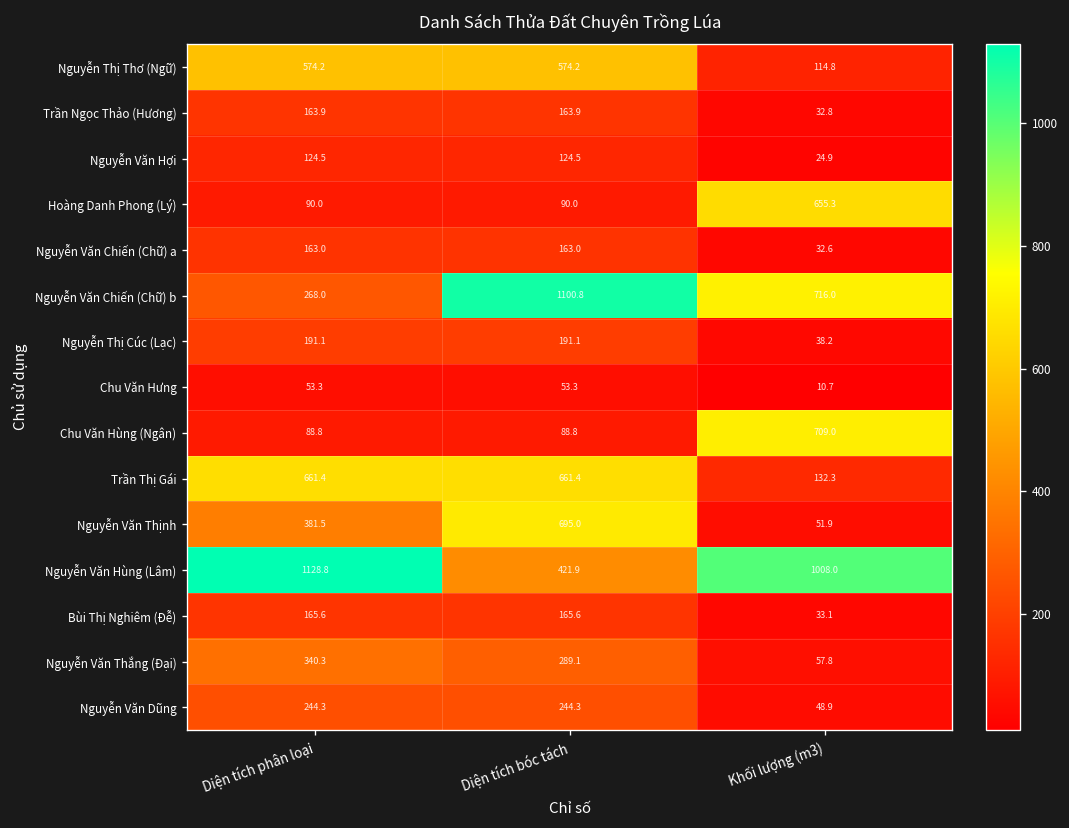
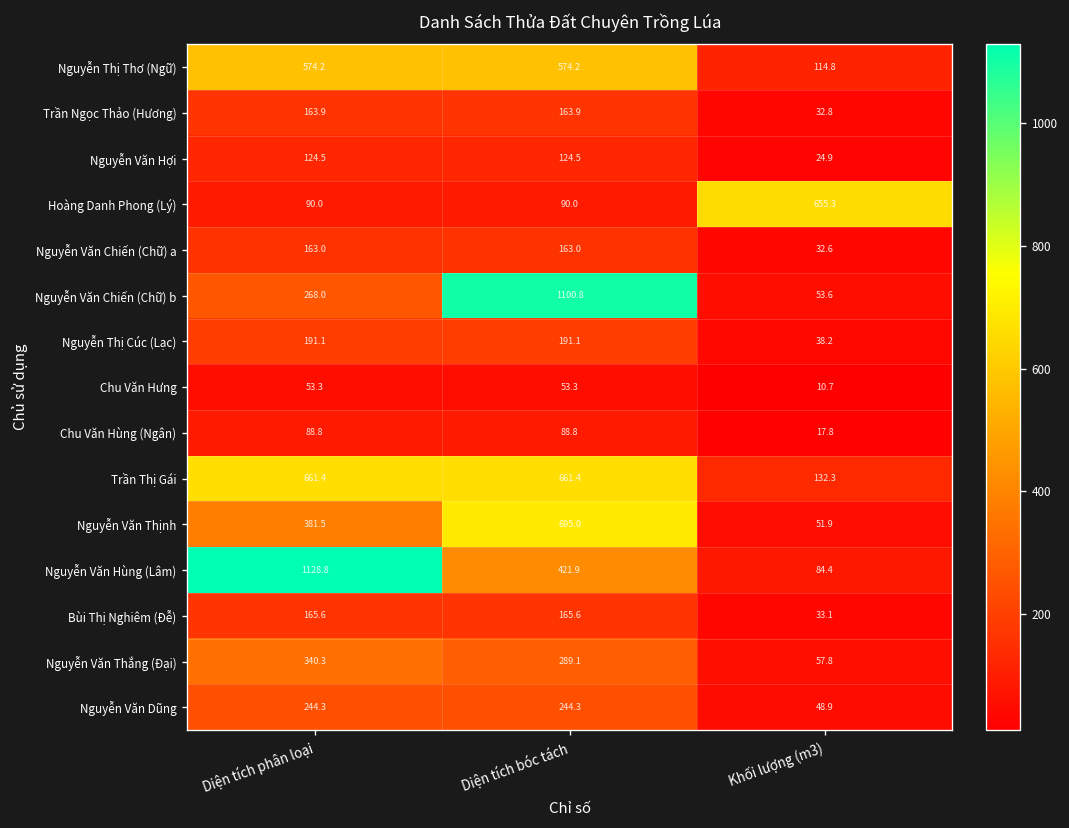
Nguyễn Văn Chiến (Chữ) b, Khối lượng (m3): 716.0 -> 53.6
Chu Văn Hùng (Ngân), Khối lượng (m3): 709.0 -> 17.8
Nguyễn Văn Hùng (Lâm), Khối lượng (m3): 1008.0 -> 84.4
